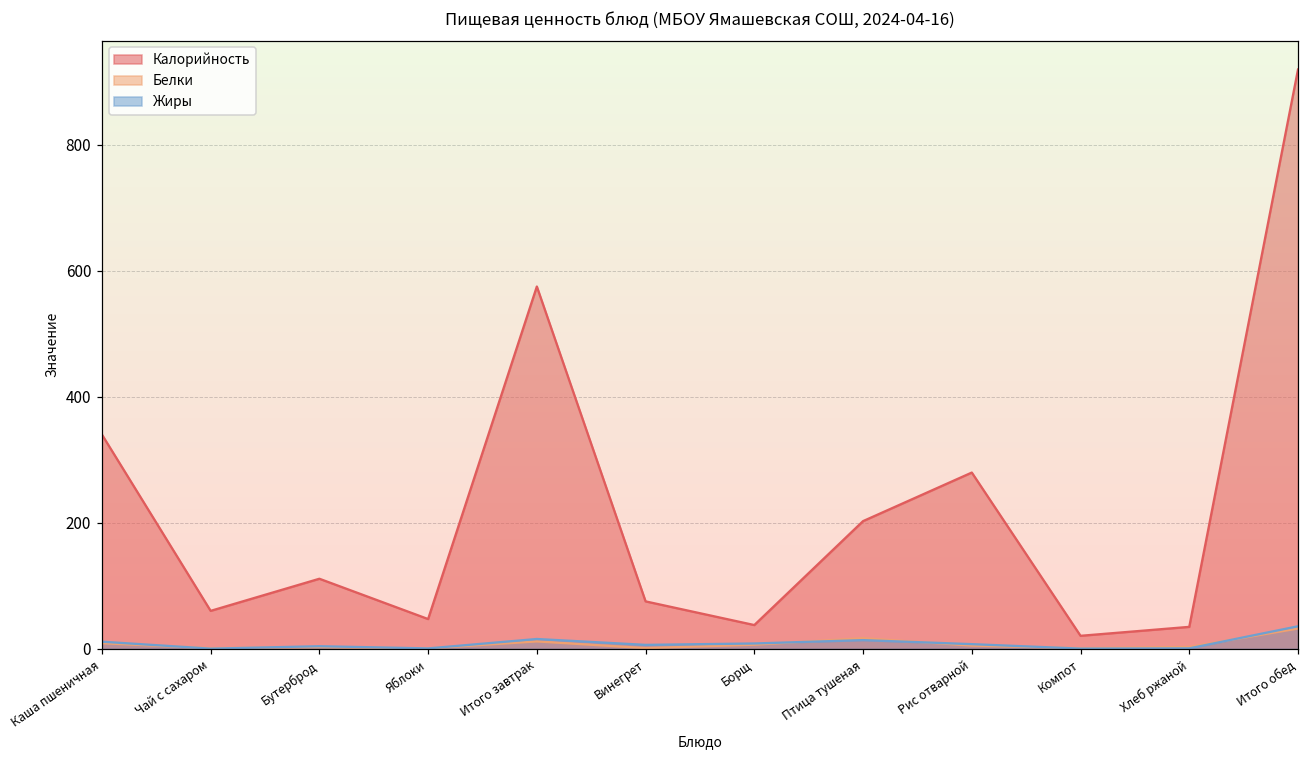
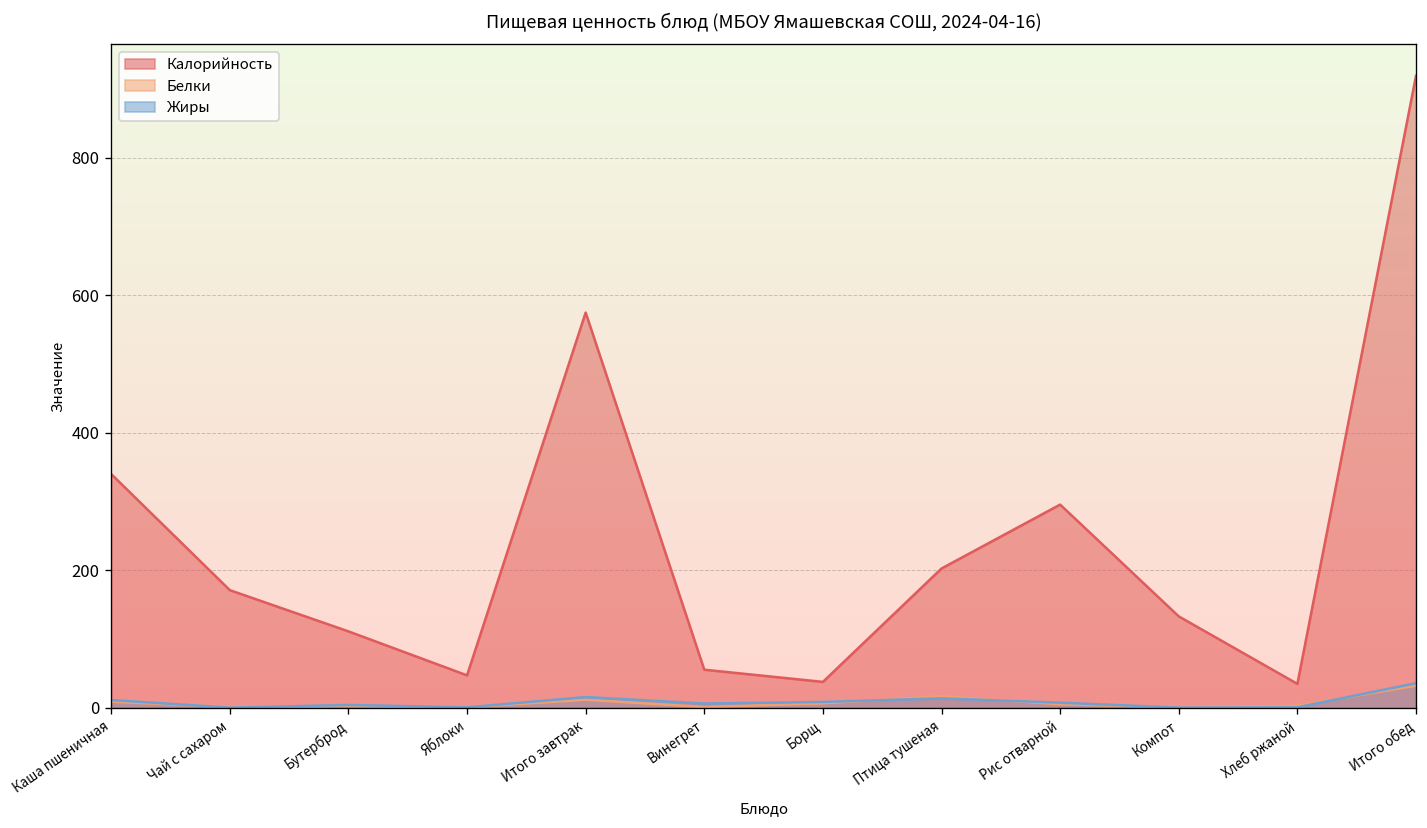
Калорийность, Чай с сахаром: 60 -> 170
Калорийность, Винегрет: 80 -> 60
Калорийность, Рис отварной: 280 -> 300
Калорийность, Компот: 20 -> 130
